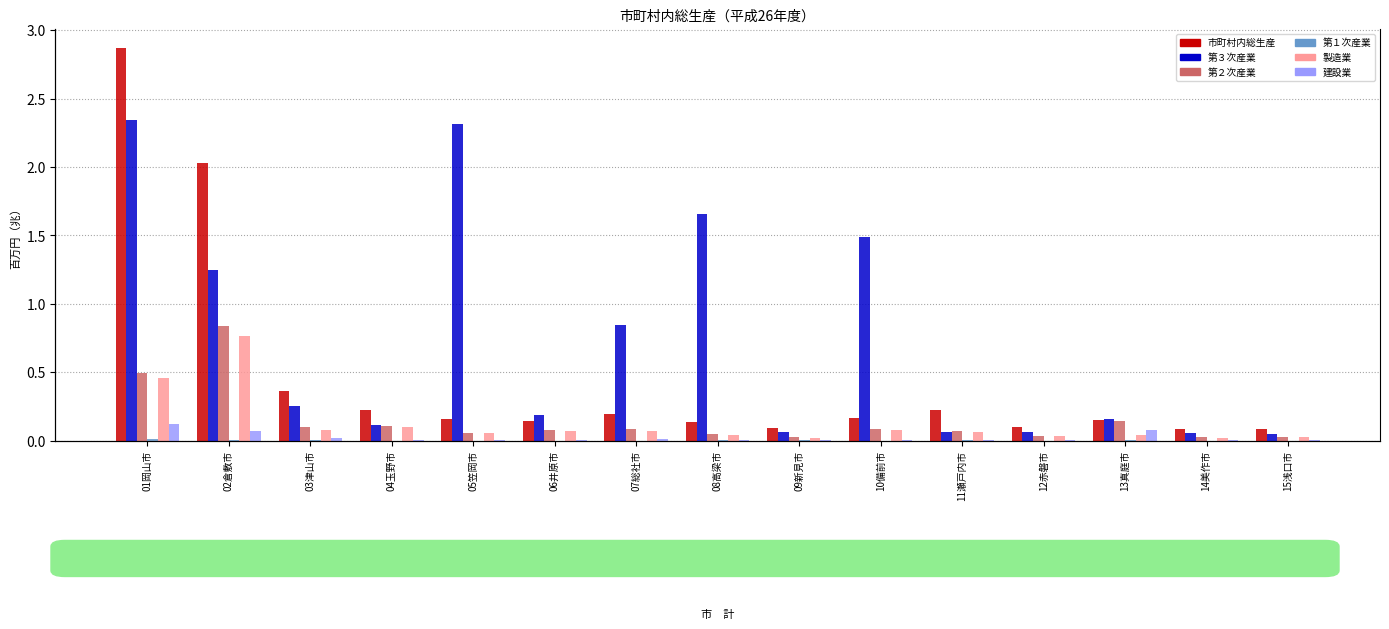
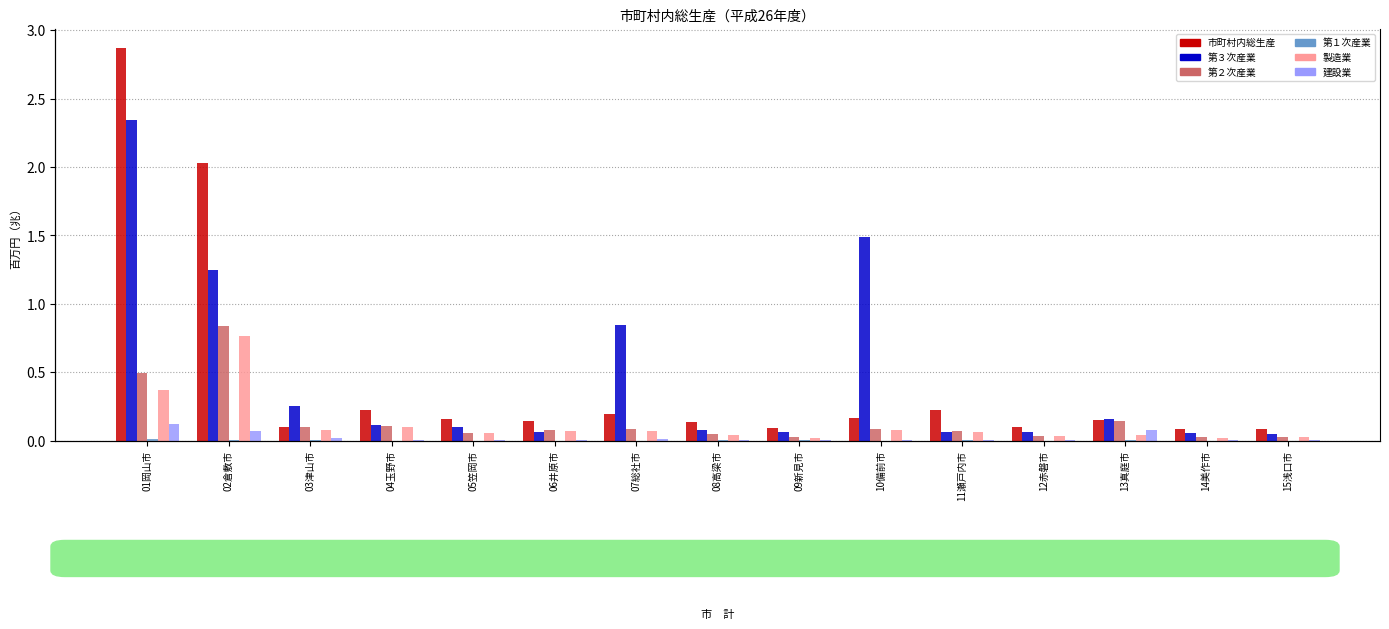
製造業, 01岡山市: 0.46 -> 0.37
市町村内総生産, 03津山市: 0.36 -> 0.10
第３次産業, 05笠岡市: 2.32 -> 0.10
第３次産業, 06井原市: 0.19 -> 0.06
第３次産業, 08高梁市: 1.65 -> 0.08
